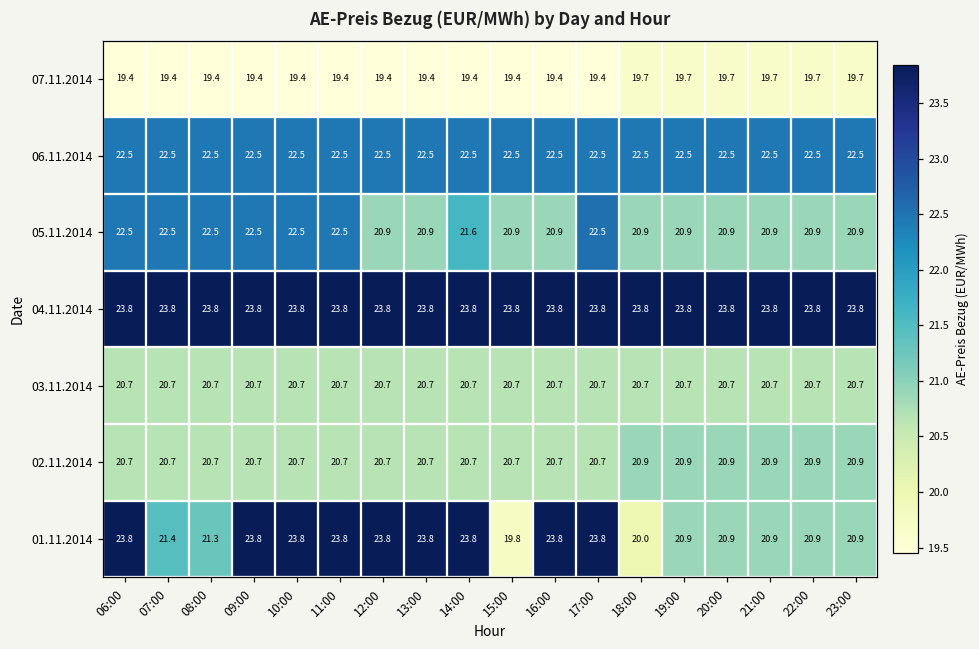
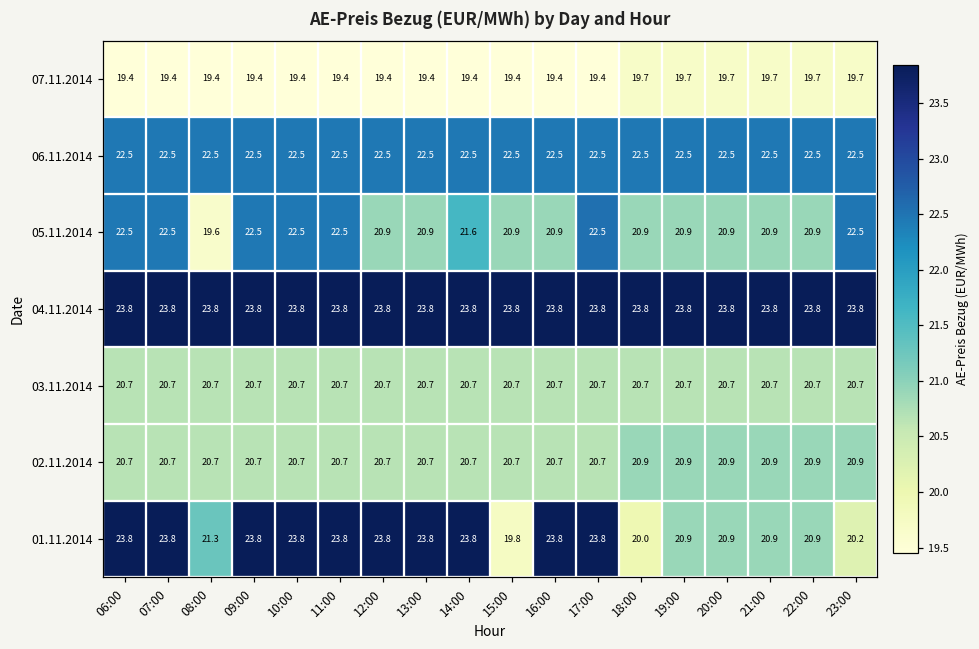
05.11.2014, 08:00: 22.5 -> 19.6
05.11.2014, 23:00: 20.9 -> 22.5
01.11.2014, 07:00: 21.4 -> 23.8
01.11.2014, 23:00: 20.9 -> 20.2
